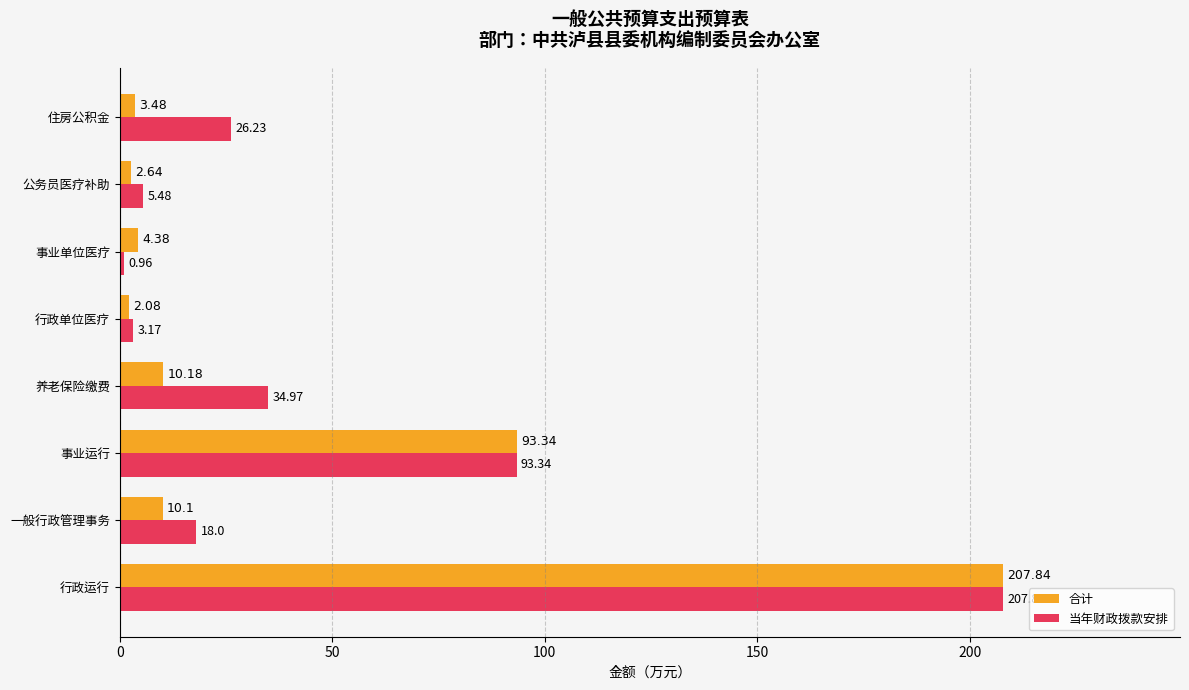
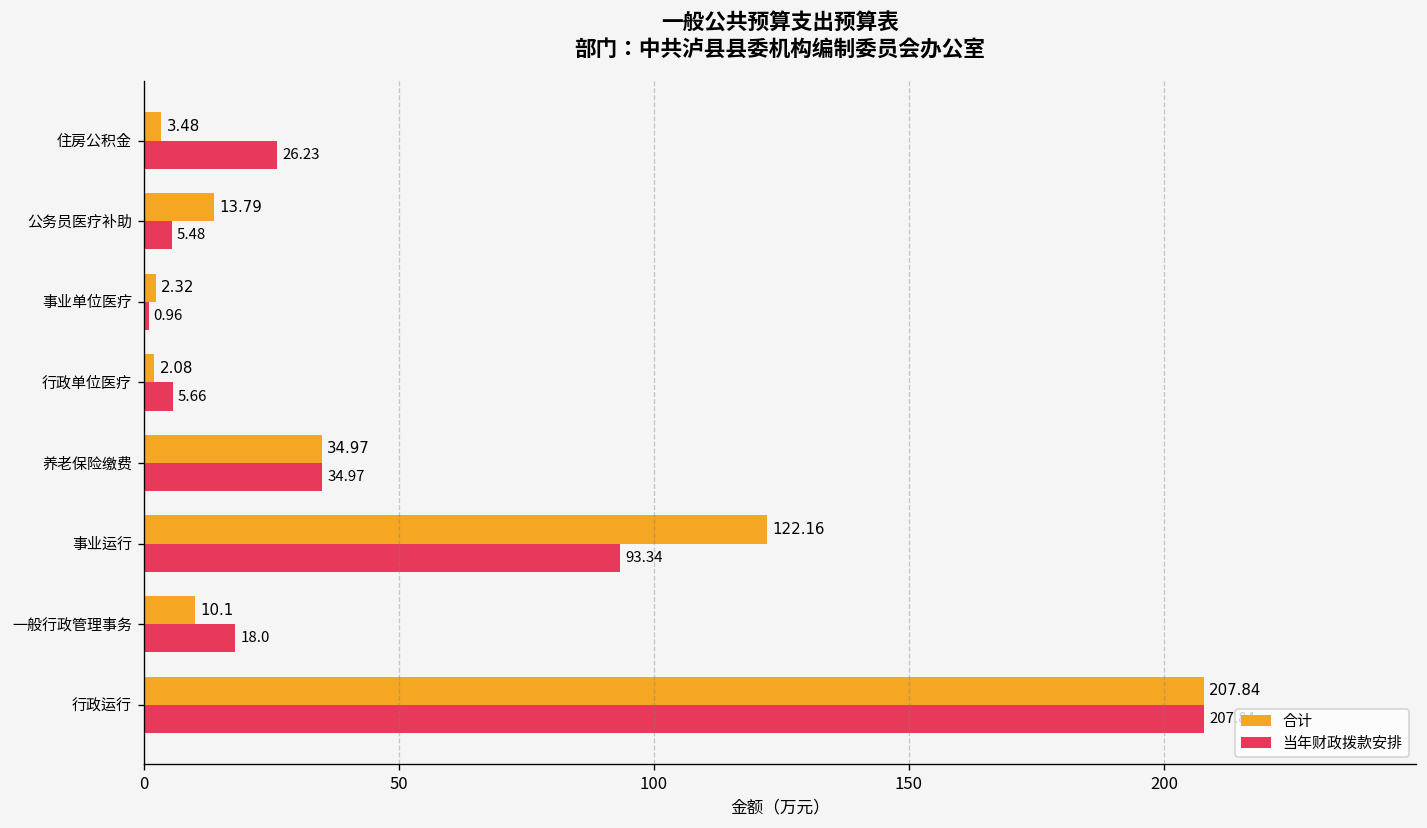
合计, 公务员医疗补助: 2.64 -> 13.79
合计, 事业单位医疗: 4.38 -> 2.32
当年财政拨款安排, 行政单位医疗: 3.17 -> 5.66
合计, 养老保险缴费: 10.18 -> 34.97
合计, 事业运行: 93.34 -> 122.16
